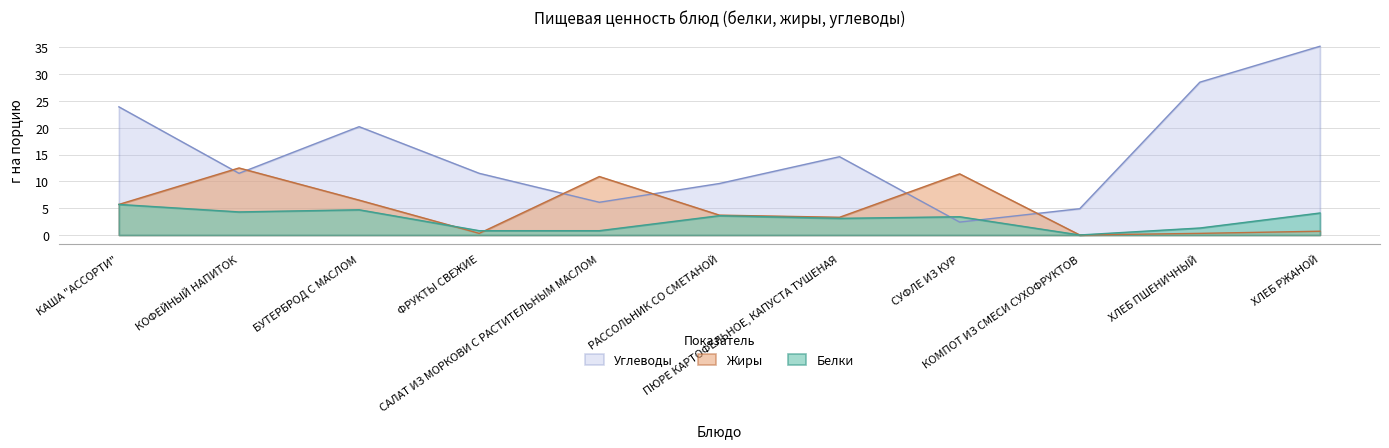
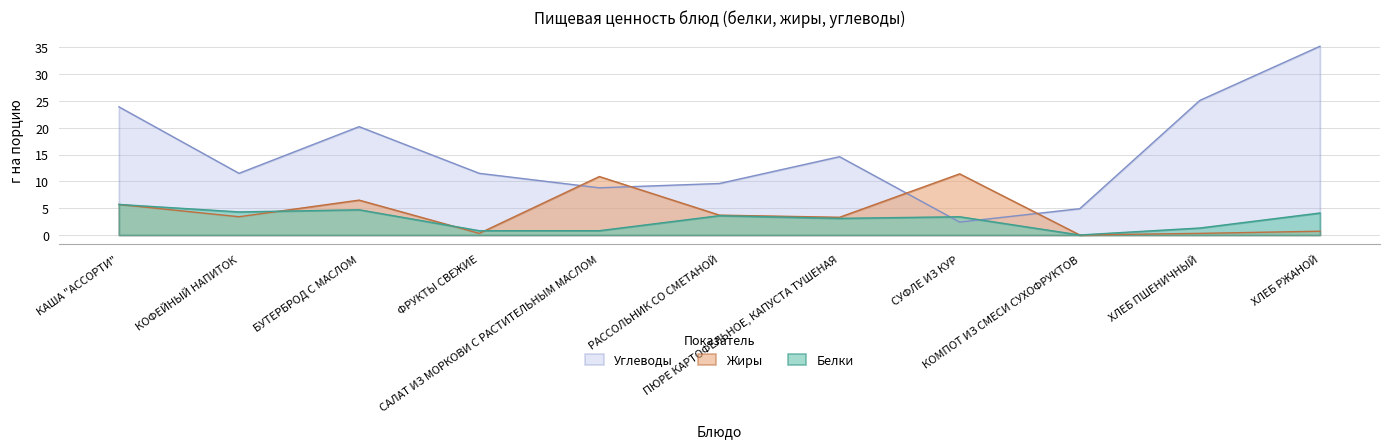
Жиры, КОФЕЙНЫЙ НАПИТОК: 13 -> 3
Углеводы, САЛАТ ИЗ МОРКОВИ С РАСТИТЕЛЬНЫМ МАСЛОМ: 6 -> 9
Углеводы, ХЛЕБ ПШЕНИЧНЫЙ: 29 -> 25
